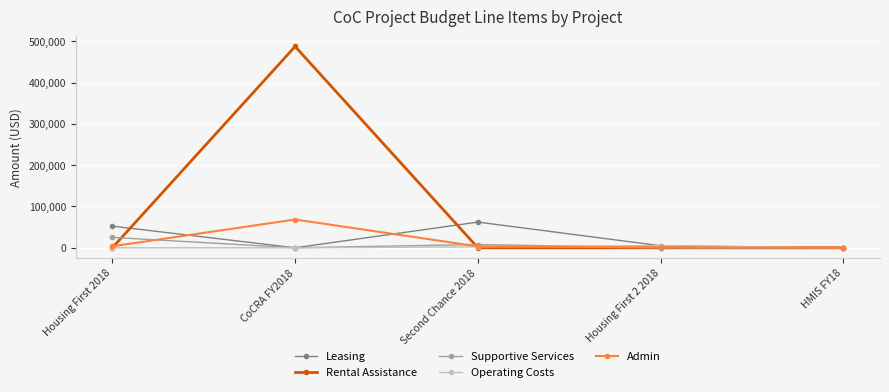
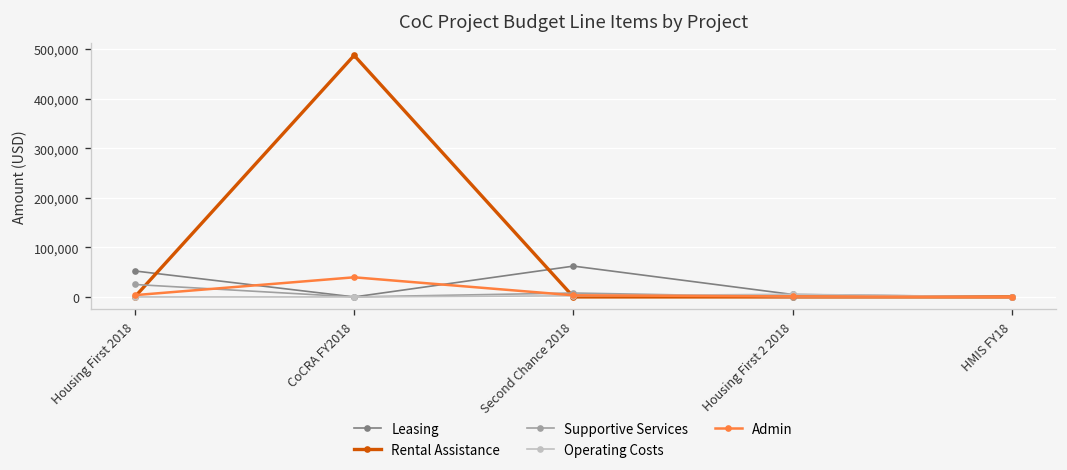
Admin, CoCRA FY2018: 70,000 -> 40,000
